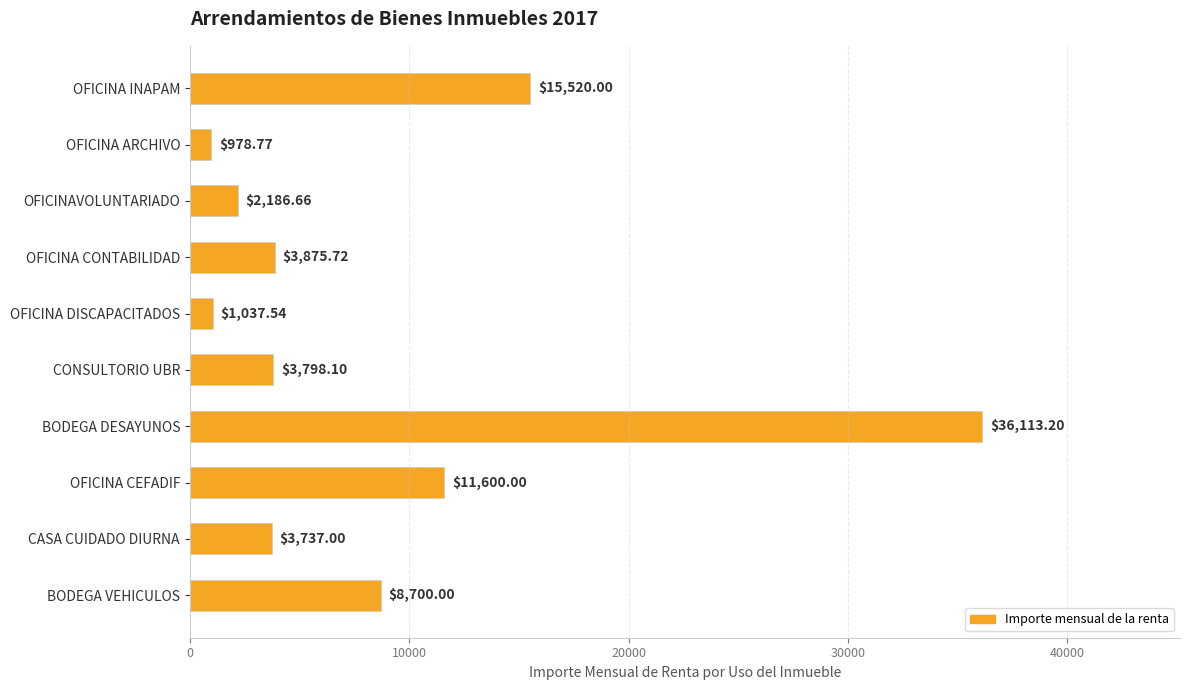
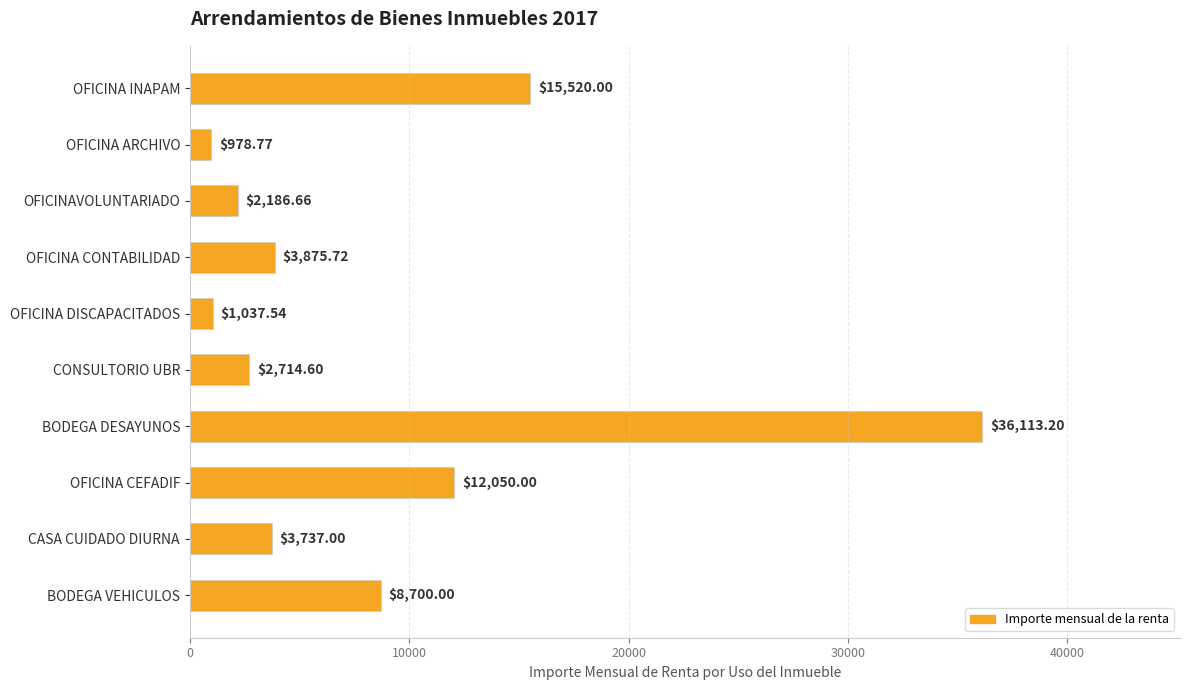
CONSULTORIO UBR: $3,798.10 -> $2,714.60
OFICINA CEFADIF: $11,600.00 -> $12,050.00
